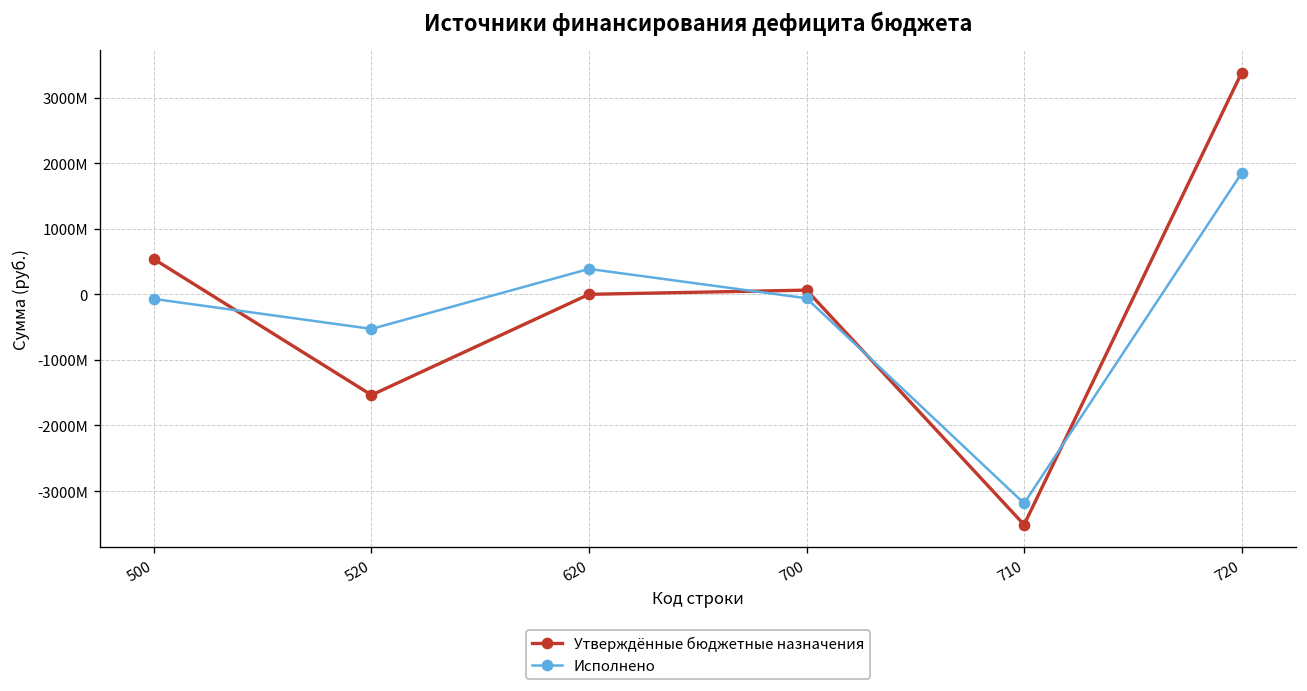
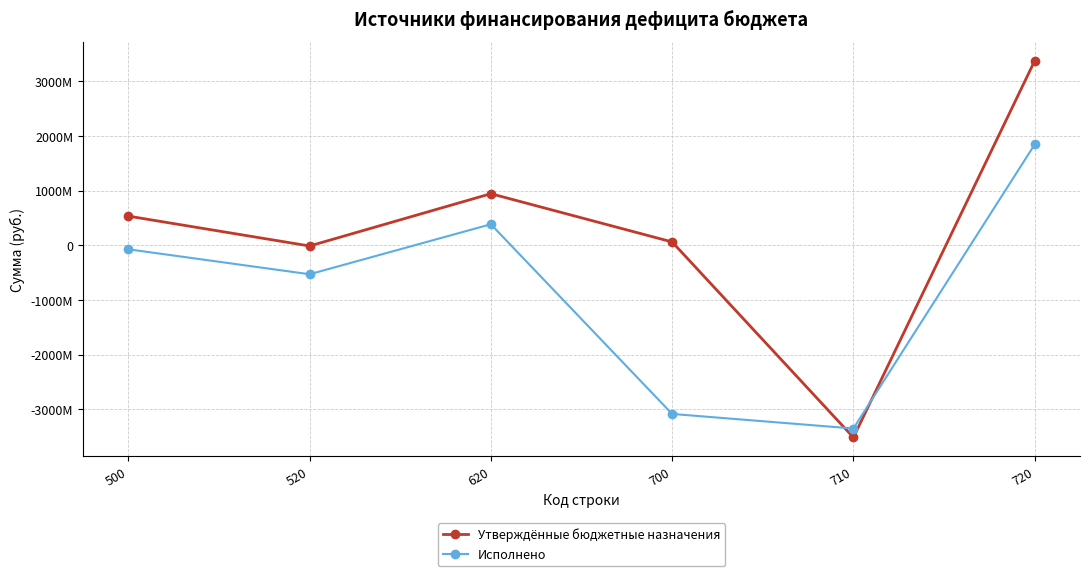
Утверждённые бюджетные назначения, 520: -1500000000 -> 0
Утверждённые бюджетные назначения, 620: 0 -> 900000000
Исполнено, 700: -100000000 -> -3100000000
Исполнено, 710: -3200000000 -> -3300000000
